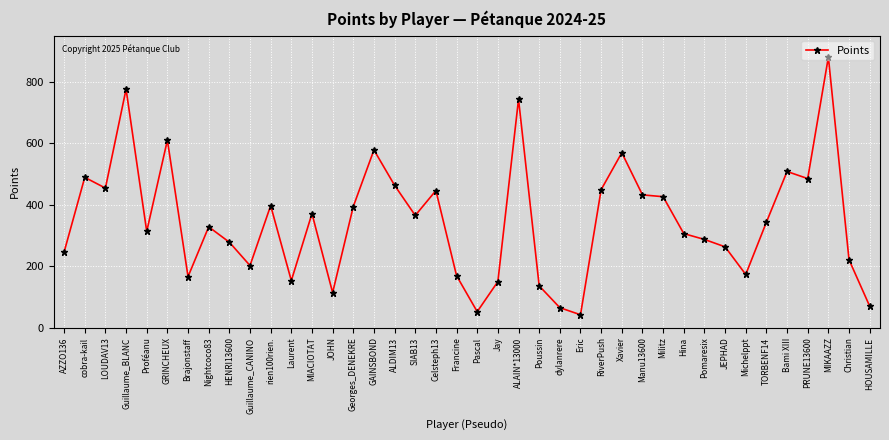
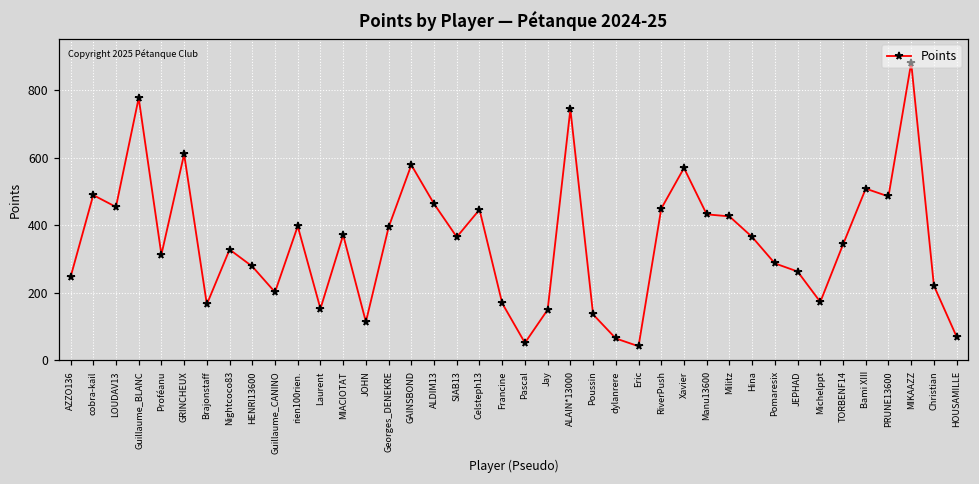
Hina: 310 -> 370
